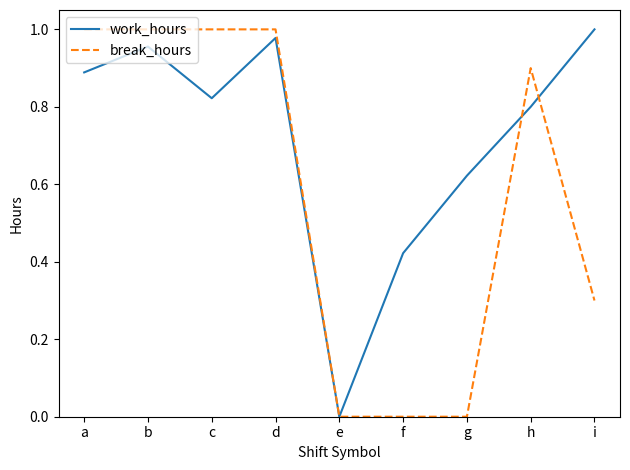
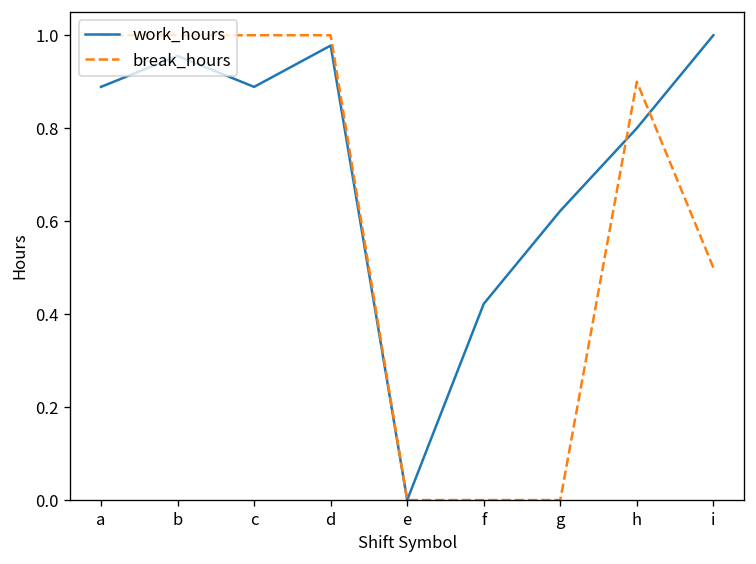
work_hours, c: 0.82 -> 0.89
break_hours, i: 0.3 -> 0.5
